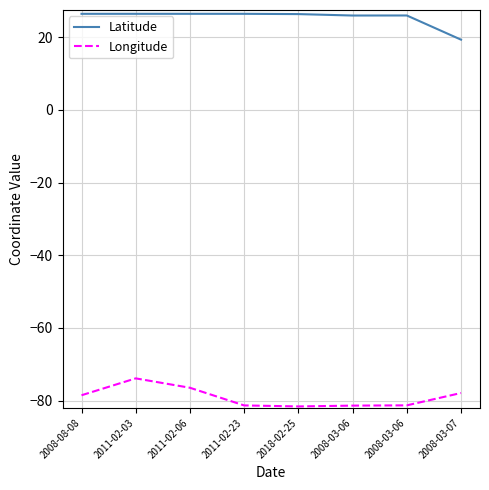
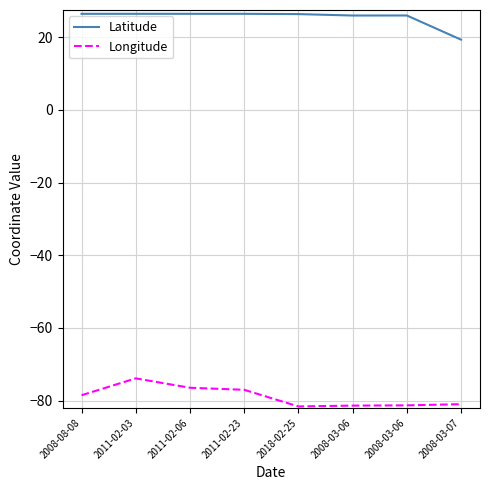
Longitude, 2011-02-23: -81 -> -77
Longitude, 2008-03-07: -78 -> -81
